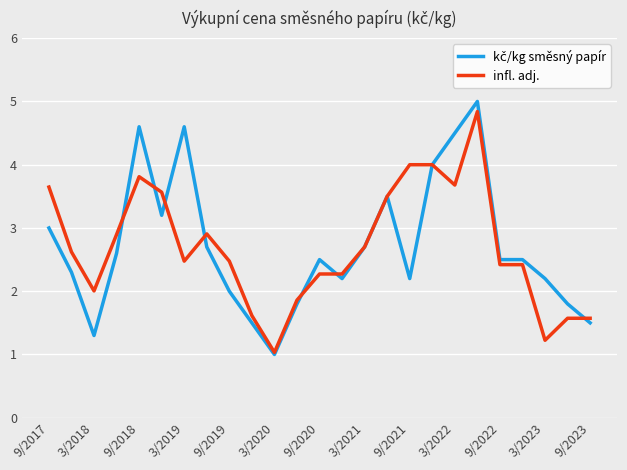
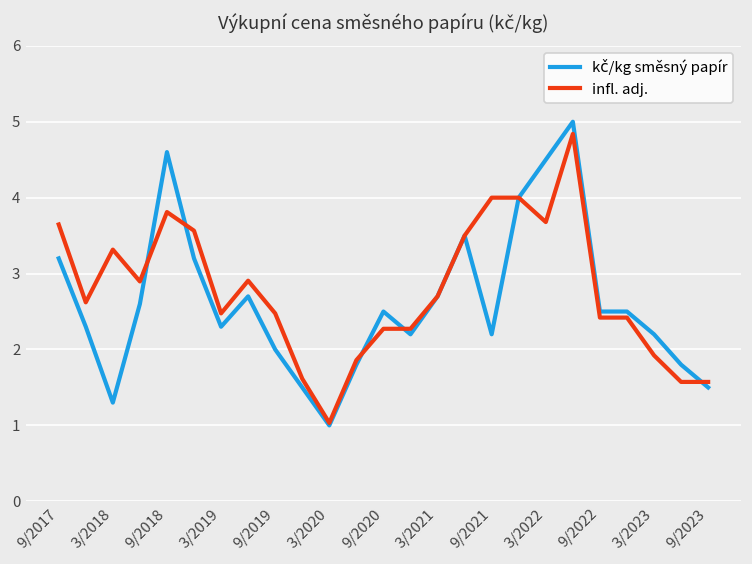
kč/kg směsný papír, 9/2017: 3.0 -> 3.2
infl. adj., 3/2018: 2.0 -> 3.3
kč/kg směsný papír, 3/2019: 4.6 -> 2.3
infl. adj., 3/2023: 1.2 -> 1.9
